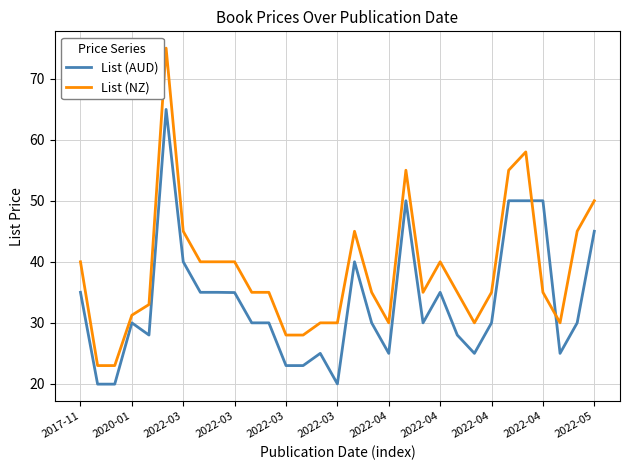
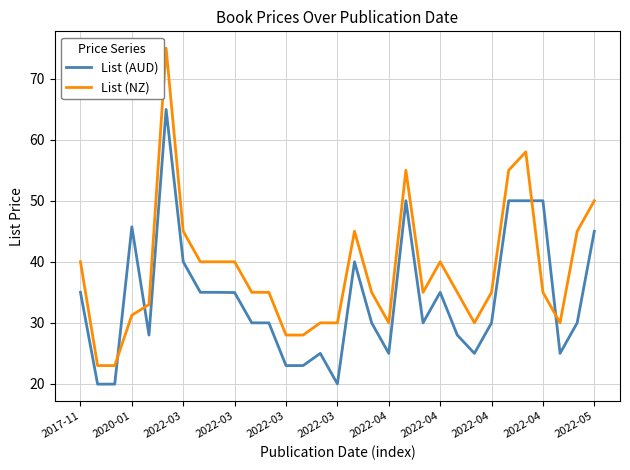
List (AUD), 2020-01: 30 -> 46
